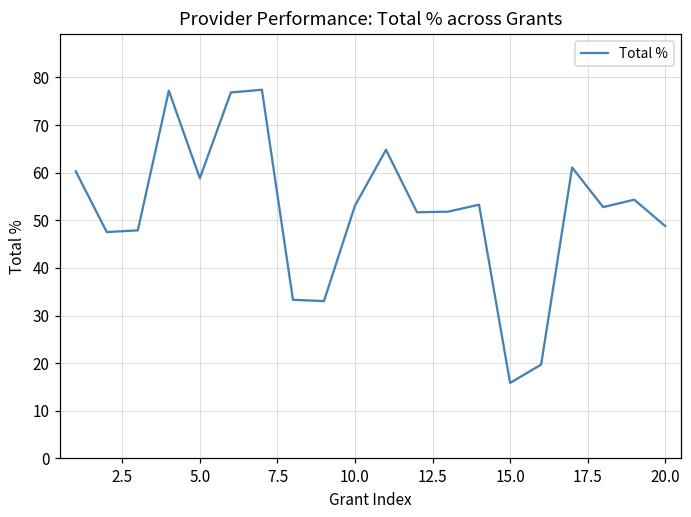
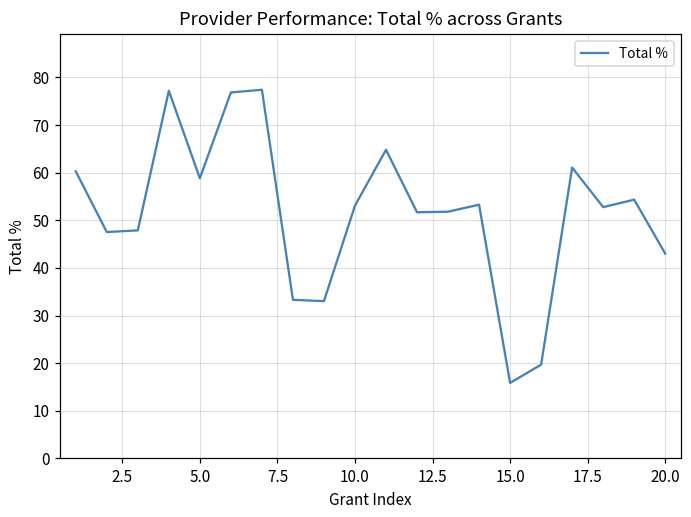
20.0: 49 -> 43
